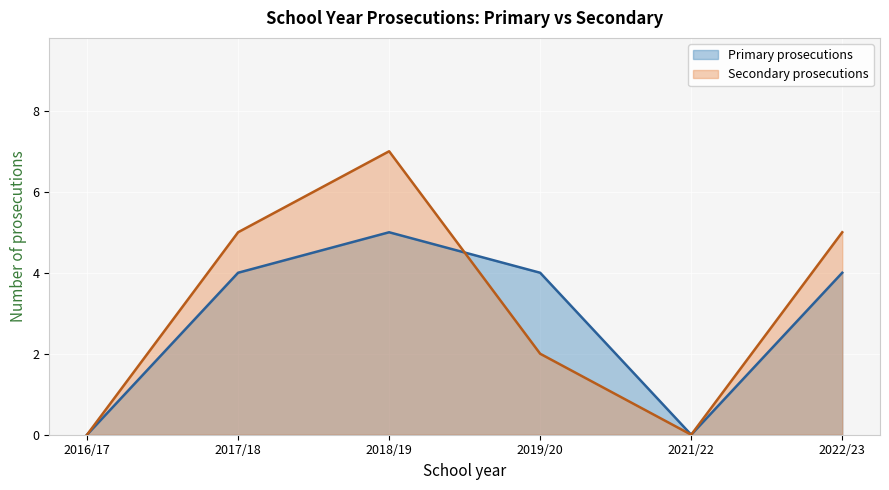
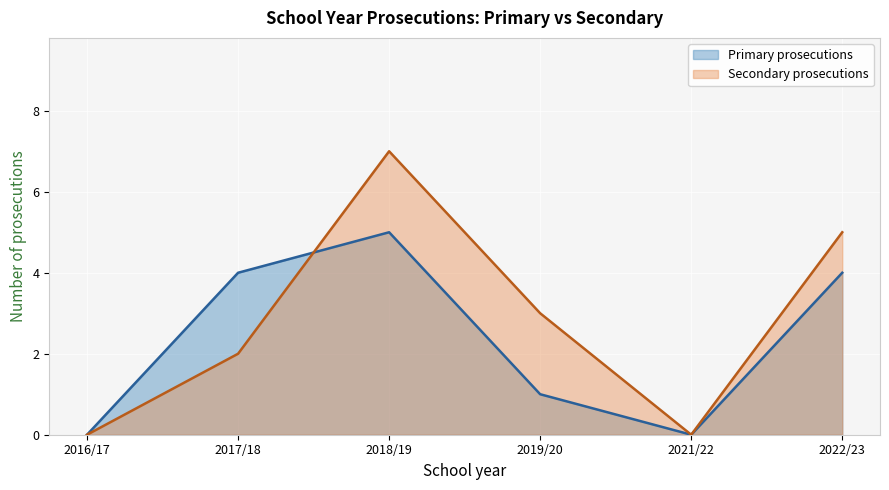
Secondary prosecutions, 2017/18: 5 -> 2
Primary prosecutions, 2019/20: 4 -> 1
Secondary prosecutions, 2019/20: 2 -> 3
